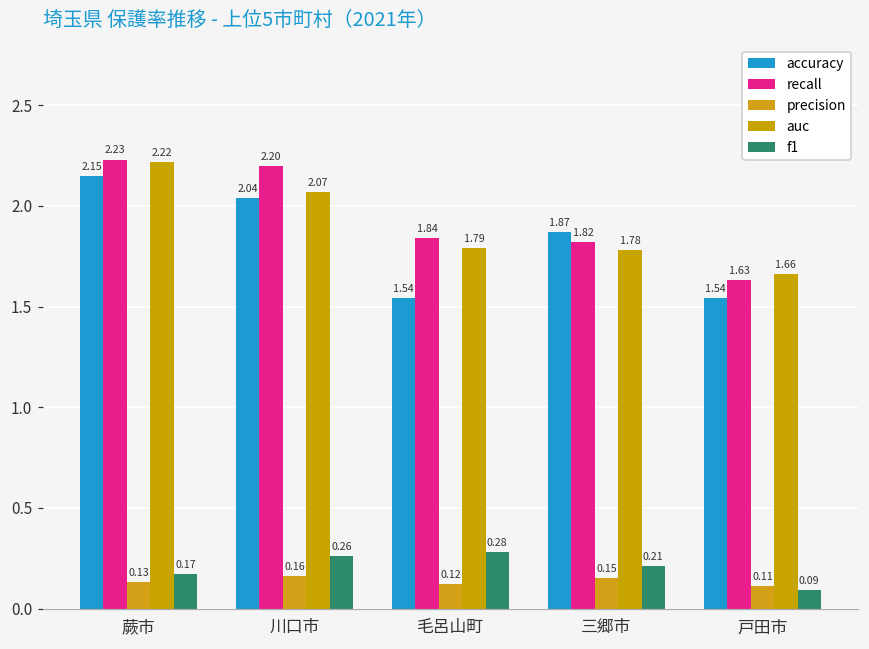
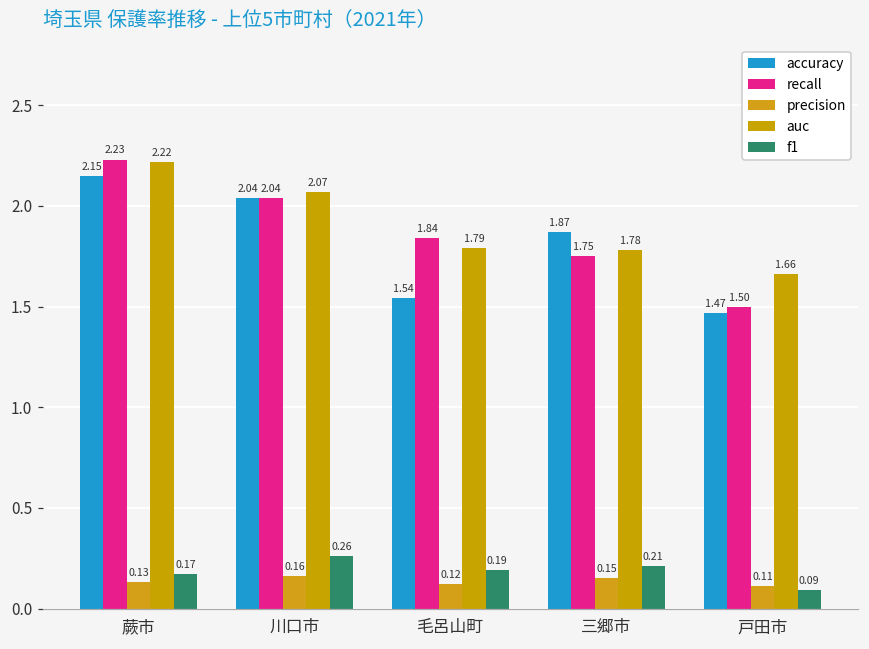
recall, 川口市: 2.20 -> 2.04
f1, 毛呂山町: 0.28 -> 0.19
recall, 三郷市: 1.82 -> 1.75
accuracy, 戸田市: 1.54 -> 1.47
recall, 戸田市: 1.63 -> 1.50
